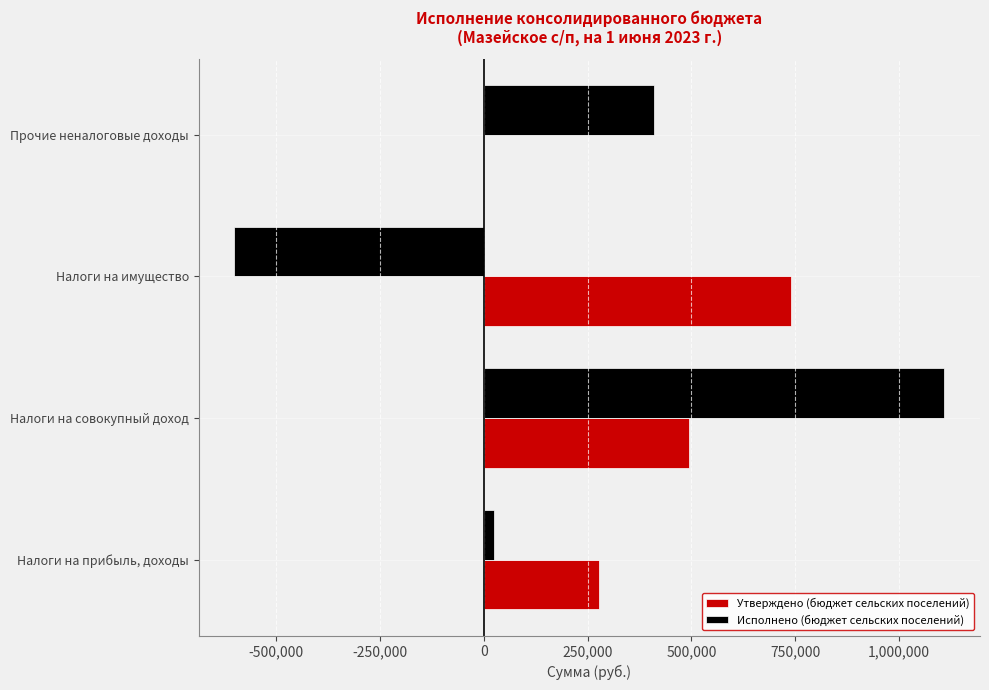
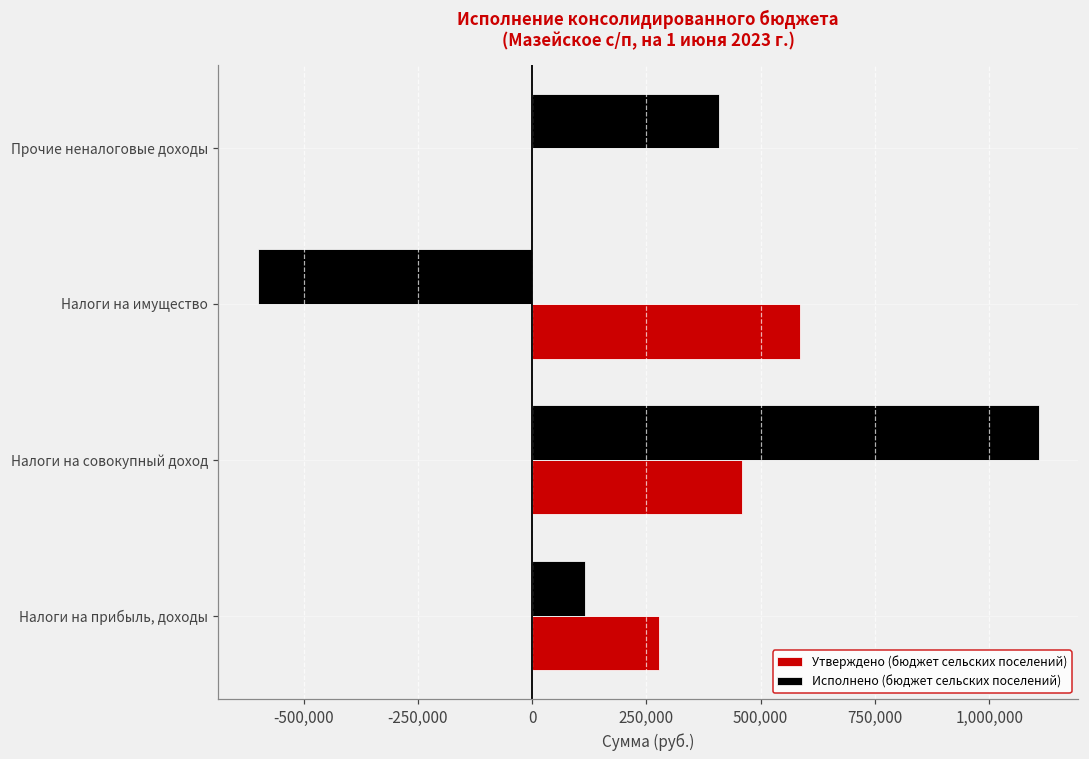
Утверждено (бюджет сельских поселений), Налоги на имущество: 740,000 -> 590,000
Утверждено (бюджет сельских поселений), Налоги на совокупный доход: 490,000 -> 460,000
Исполнено (бюджет сельских поселений), Налоги на прибыль, доходы: 20,000 -> 120,000
